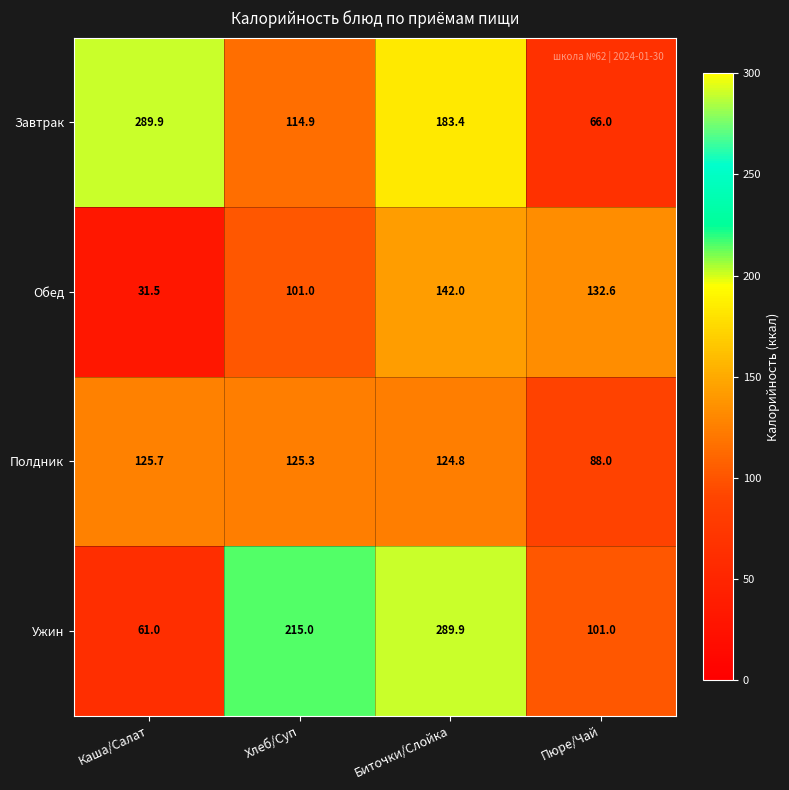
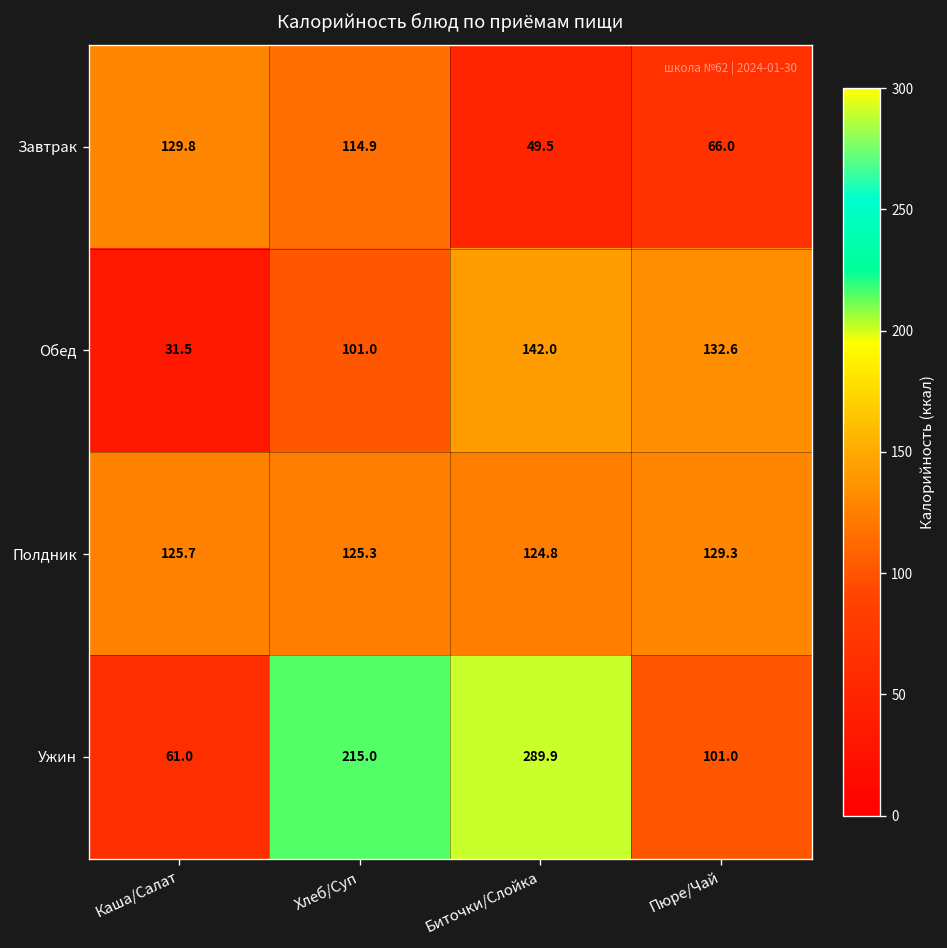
Завтрак, Каша/Салат: 289.9 -> 129.8
Завтрак, Биточки/Слойка: 183.4 -> 49.5
Полдник, Пюре/Чай: 88.0 -> 129.3
